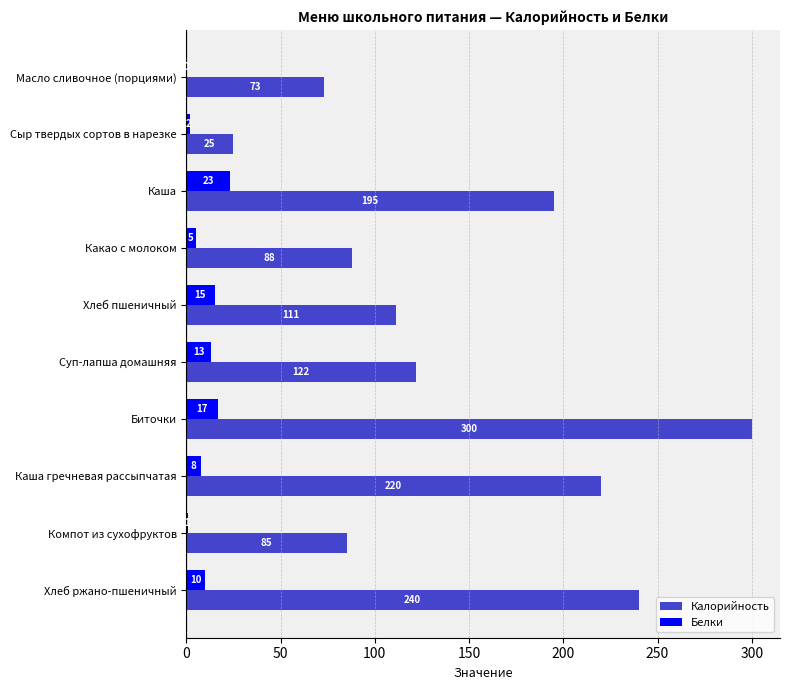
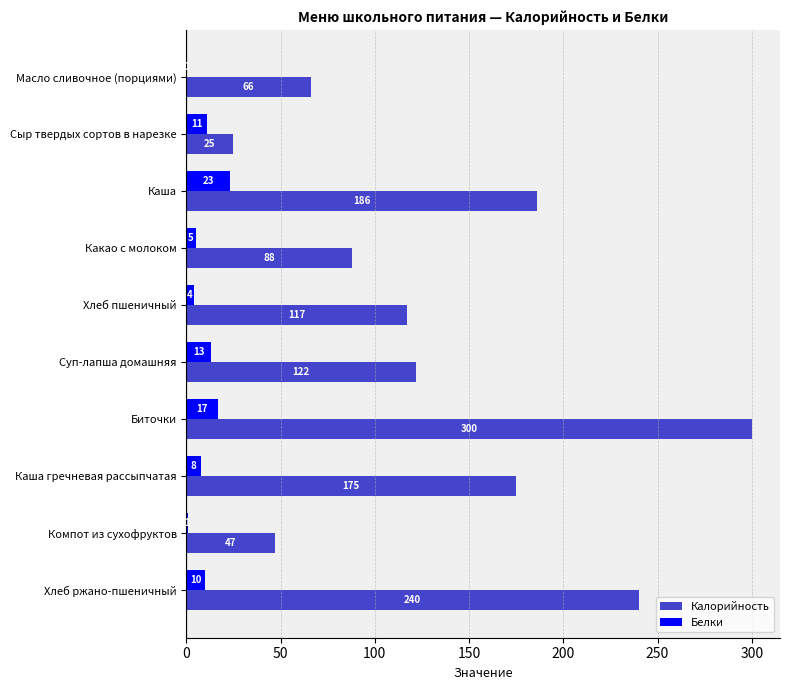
Калорийность, Масло сливочное (порциями): 73 -> 66
Белки, Сыр твердых сортов в нарезке: 2 -> 11
Калорийность, Каша: 195 -> 186
Белки, Хлеб пшеничный: 15 -> 4
Калорийность, Хлеб пшеничный: 111 -> 117
Калорийность, Каша гречневая рассыпчатая: 220 -> 175
Калорийность, Компот из сухофруктов: 85 -> 47
